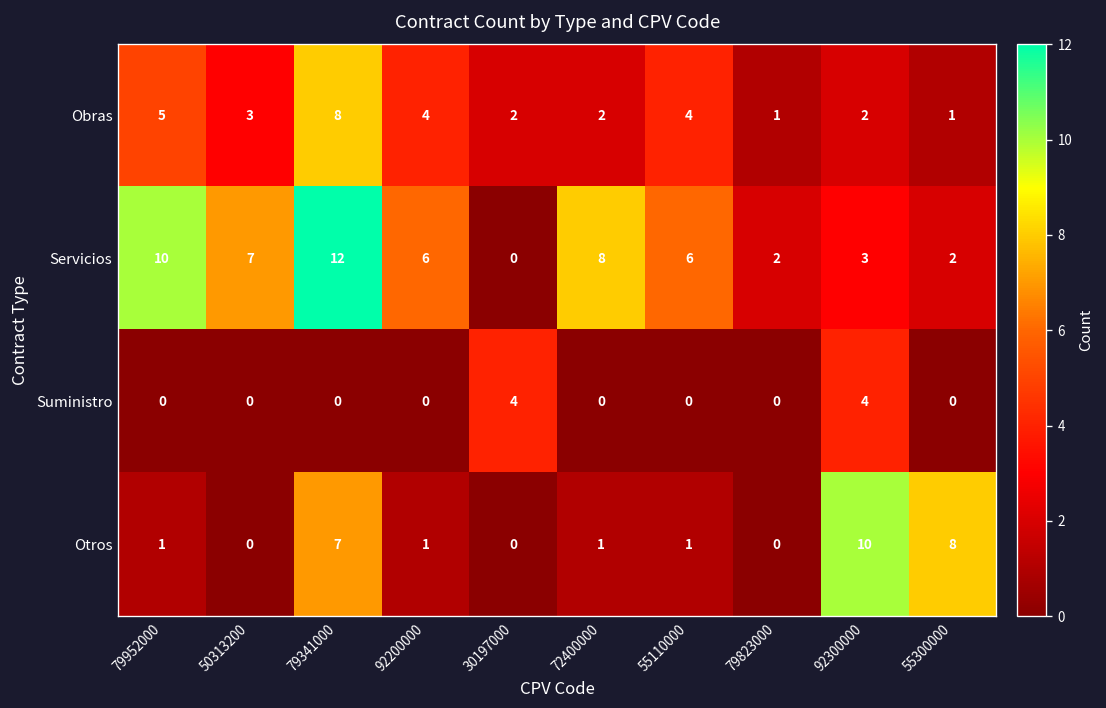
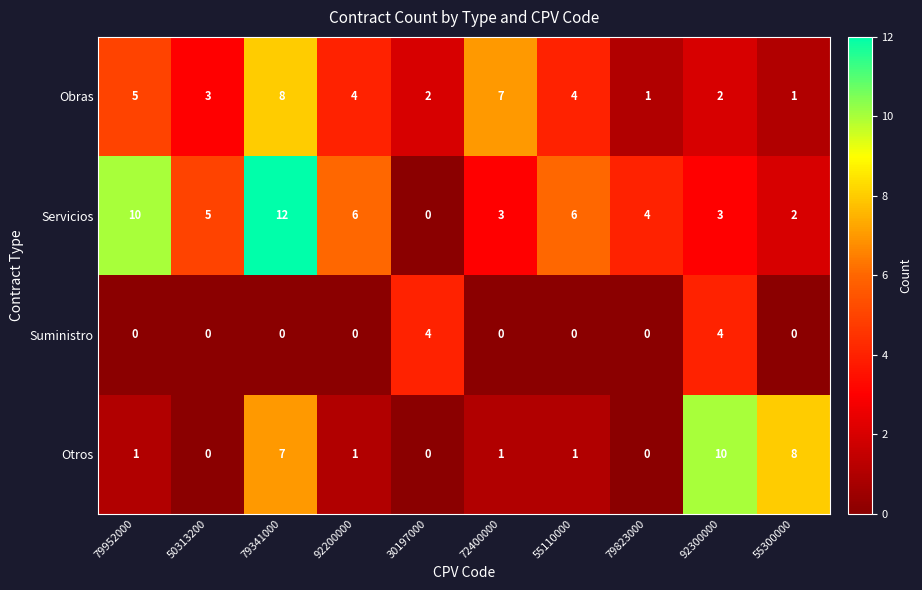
Obras, 72400000: 2 -> 7
Servicios, 50313200: 7 -> 5
Servicios, 72400000: 8 -> 3
Servicios, 79823000: 2 -> 4
